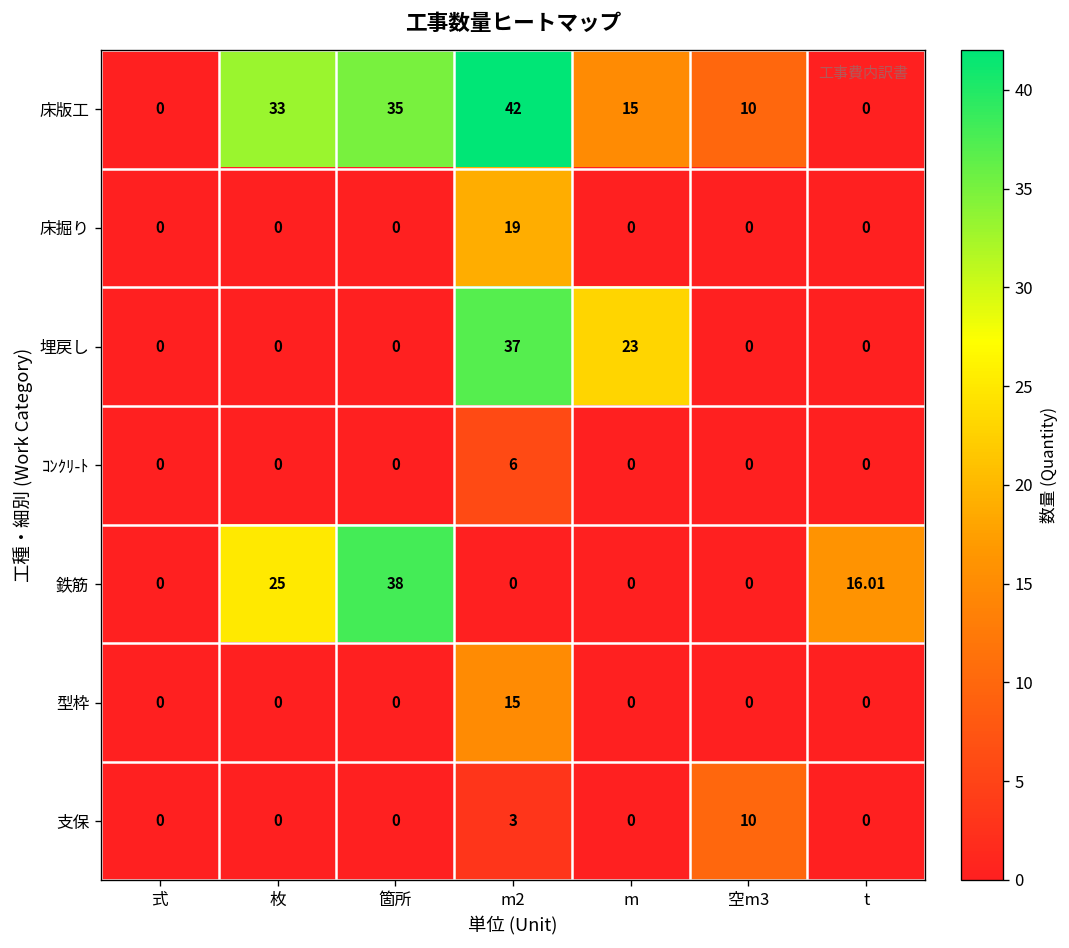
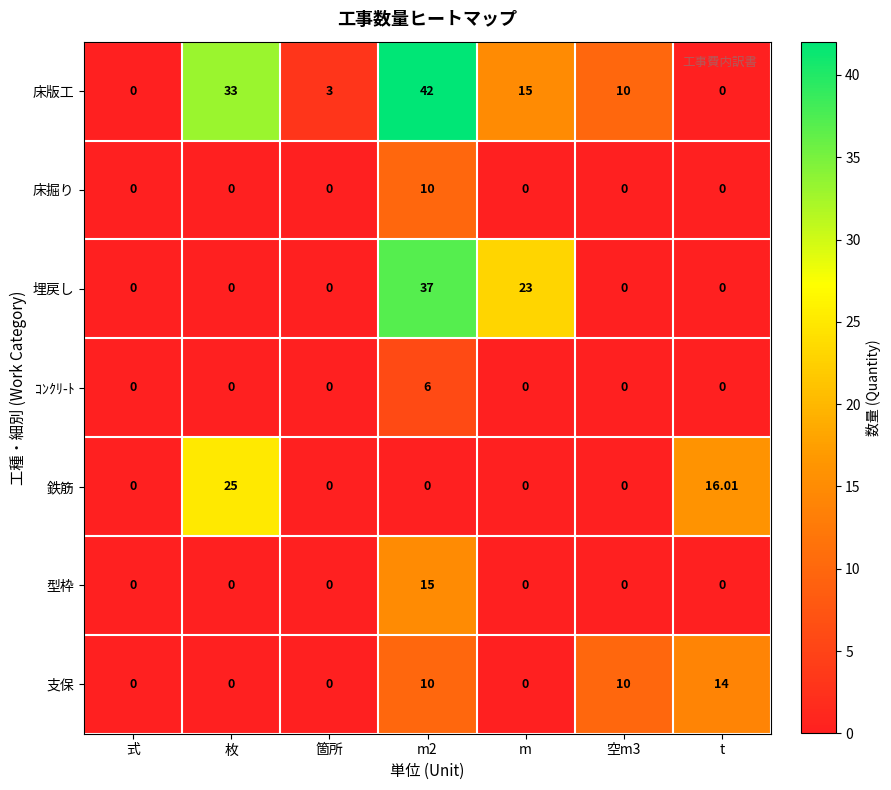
床版工, 箇所: 35 -> 3
床掘り, m2: 19 -> 10
鉄筋, 箇所: 38 -> 0
支保, m2: 3 -> 10
支保, t: 0 -> 14
